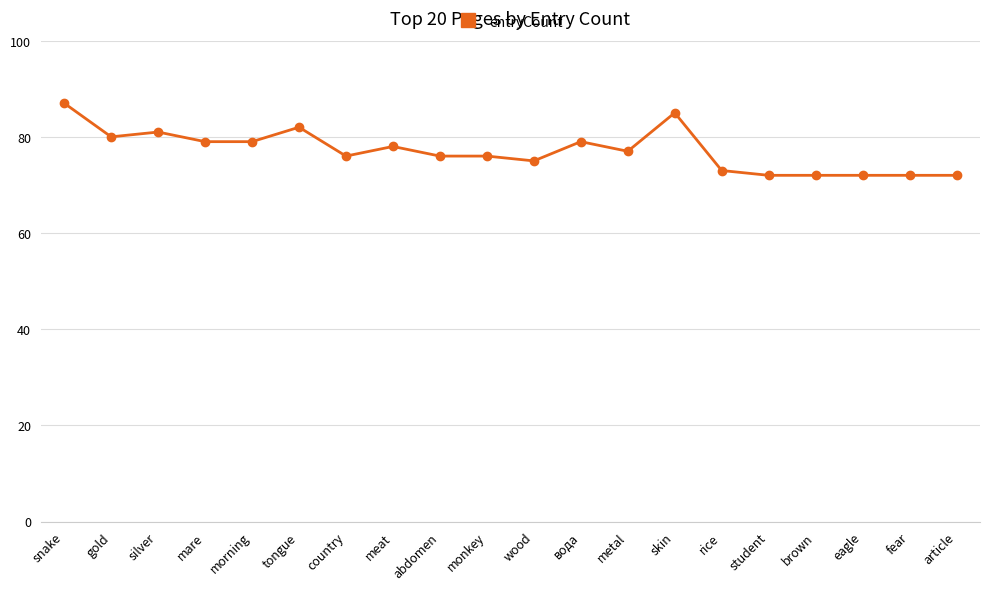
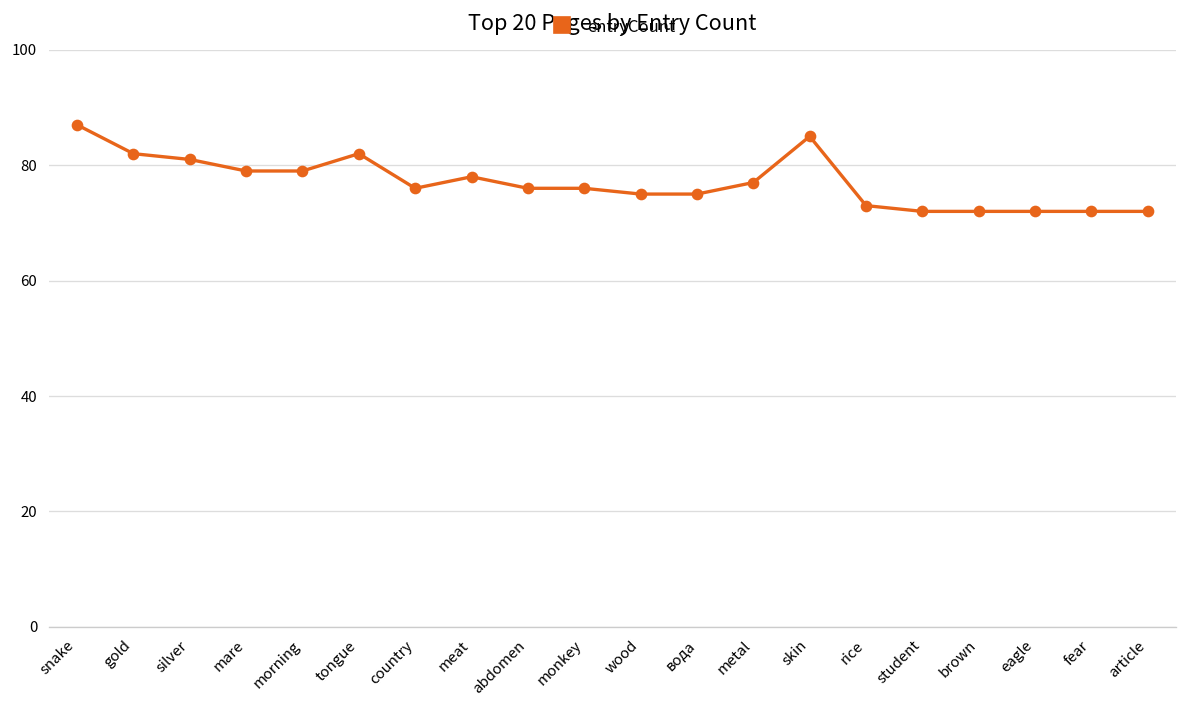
gold: 80 -> 82
вода: 79 -> 75
